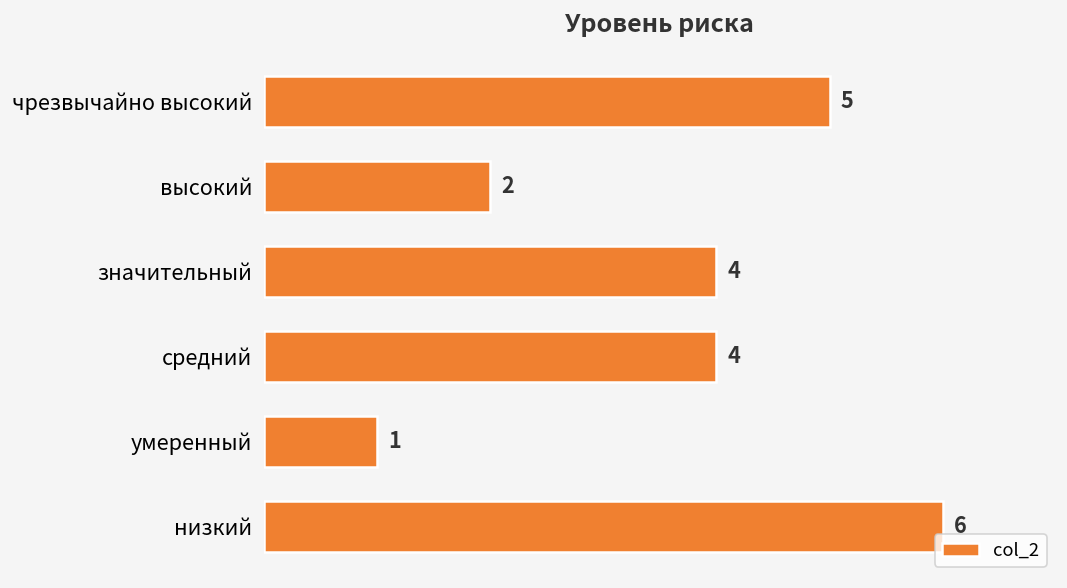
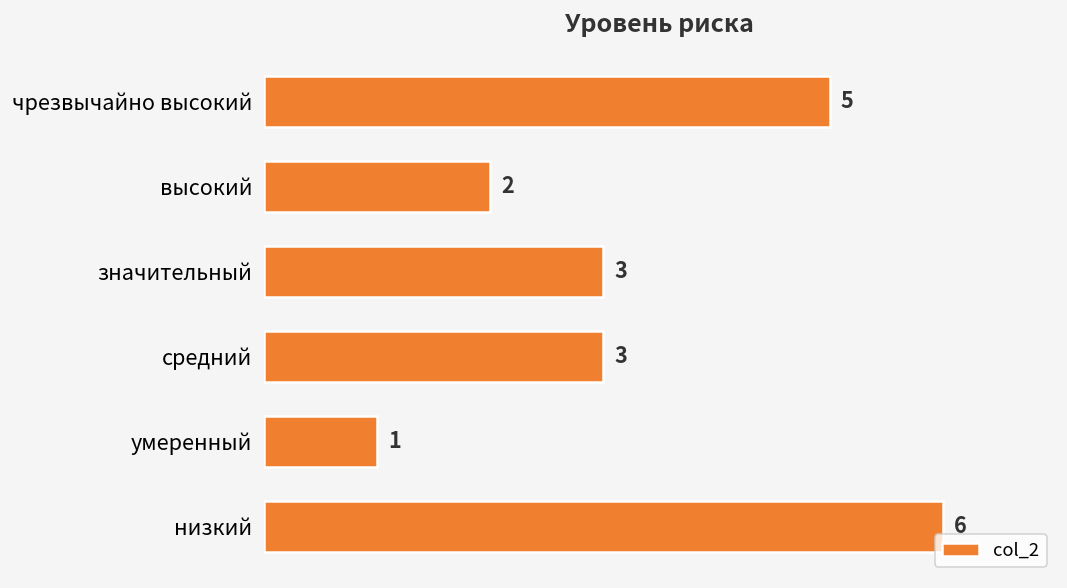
значительный: 4 -> 3
средний: 4 -> 3
